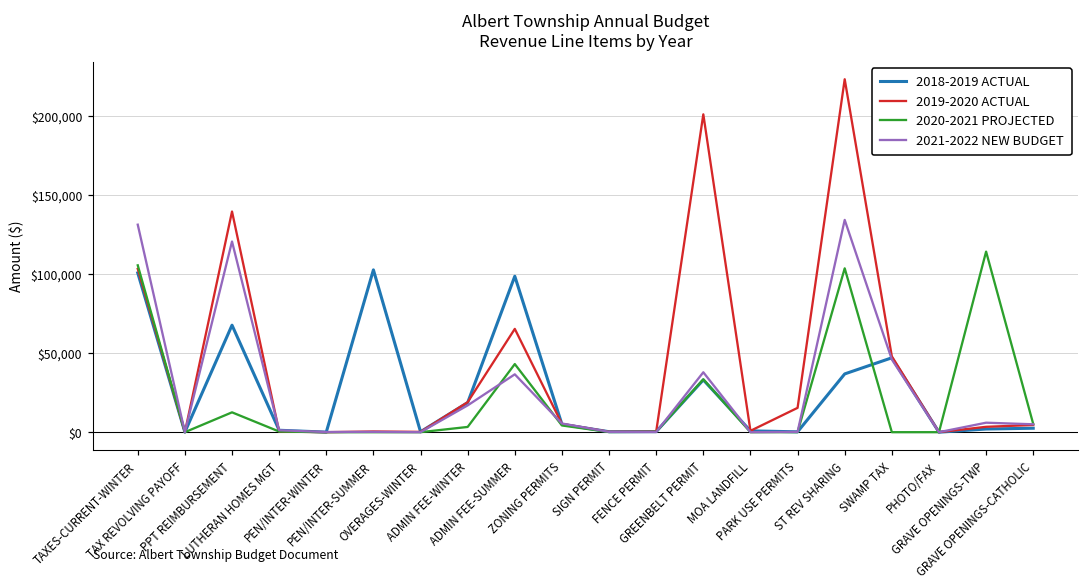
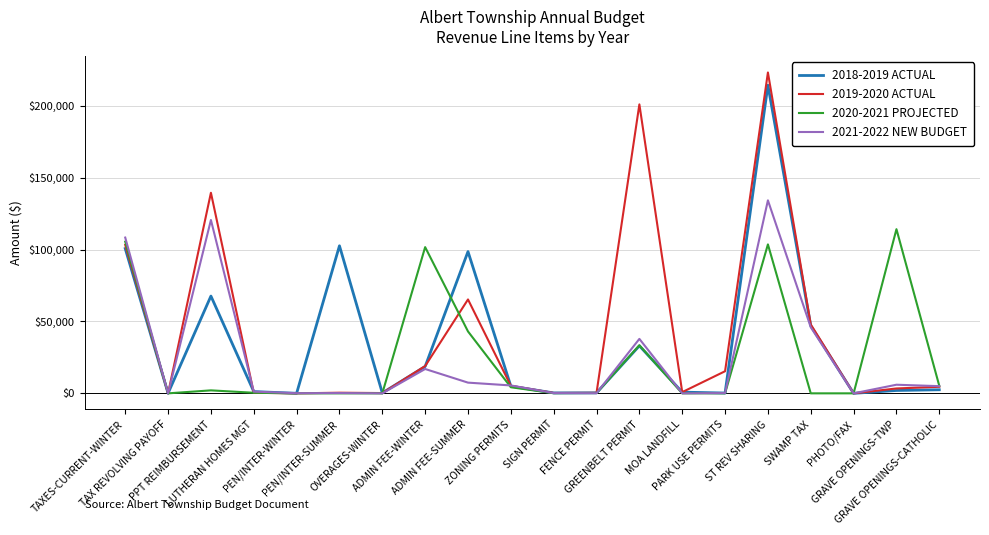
2021-2022 NEW BUDGET, TAXES-CURRENT-WINTER: $131,000 -> $108,000
2020-2021 PROJECTED, PPT REIMBURSEMENT: $13,000 -> $2,000
2020-2021 PROJECTED, ADMIN FEE-WINTER: $3,000 -> $102,000
2021-2022 NEW BUDGET, ADMIN FEE-SUMMER: $37,000 -> $7,000
2018-2019 ACTUAL, ST REV SHARING: $37,000 -> $214,000
